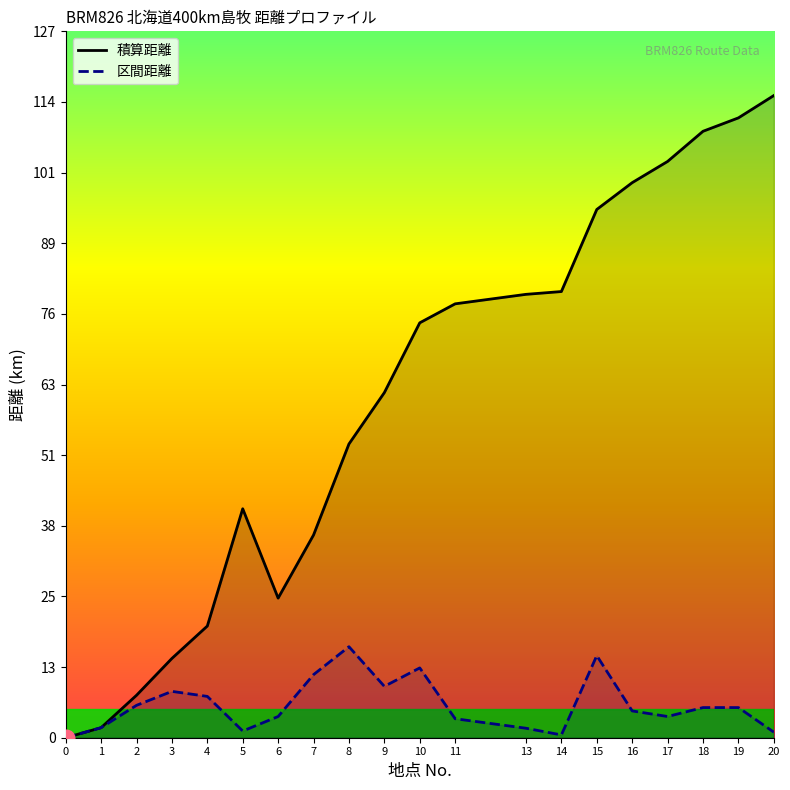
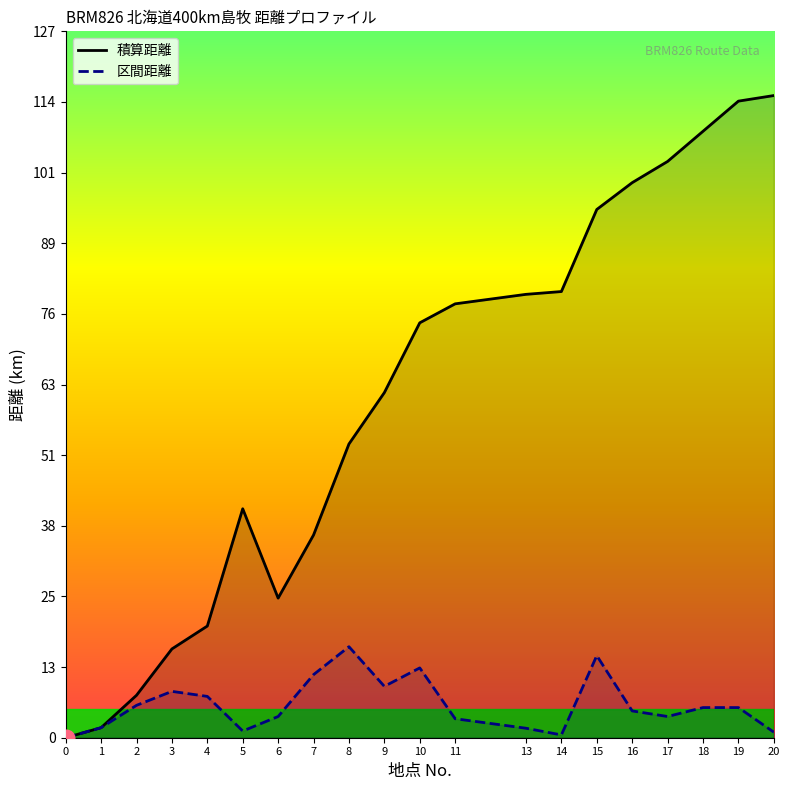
積算距離, 3: 14 -> 16
積算距離, 19: 111 -> 114
